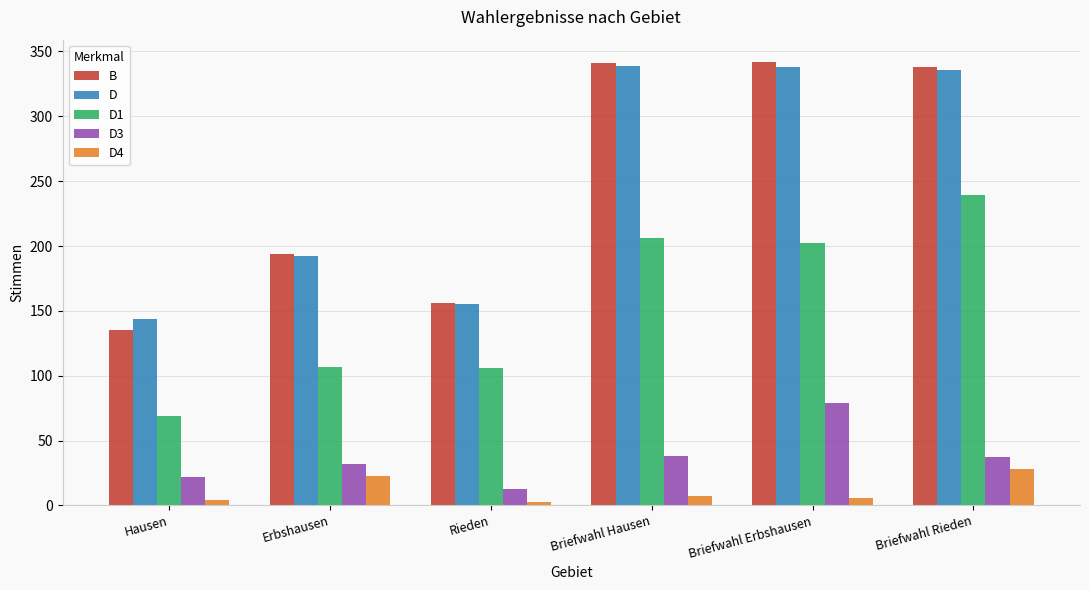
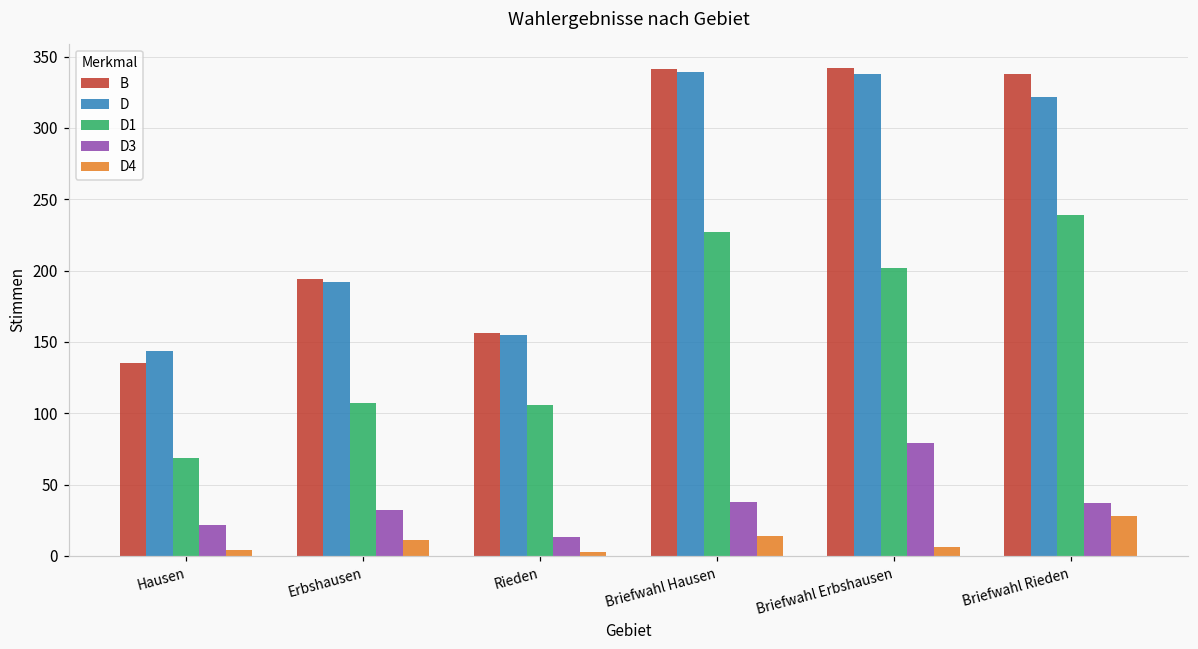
D4, Erbshausen: 23 -> 11
D1, Briefwahl Hausen: 206 -> 227
D4, Briefwahl Hausen: 7 -> 14
D, Briefwahl Rieden: 336 -> 322
